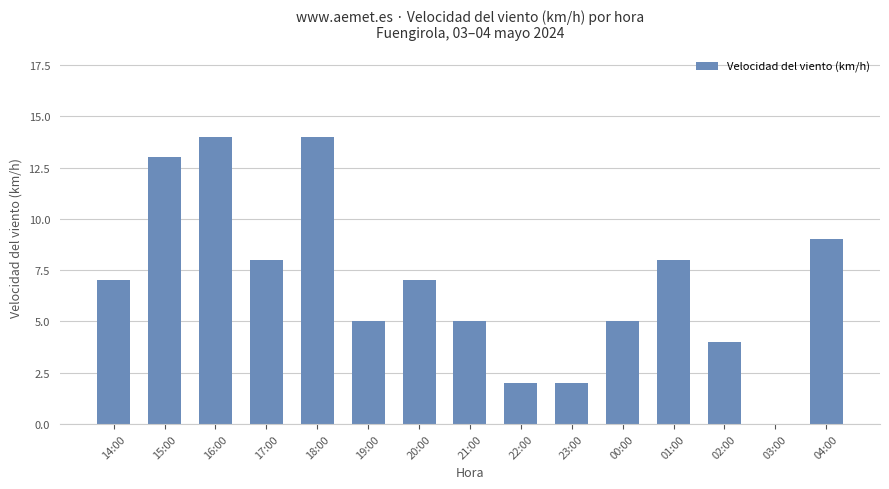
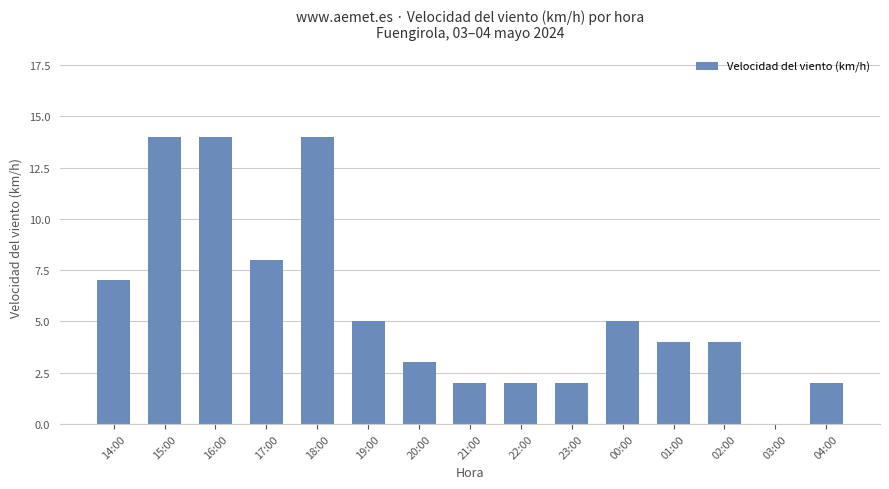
15:00: 13 -> 14
20:00: 7 -> 3
21:00: 5 -> 2
01:00: 8 -> 4
04:00: 9 -> 2
